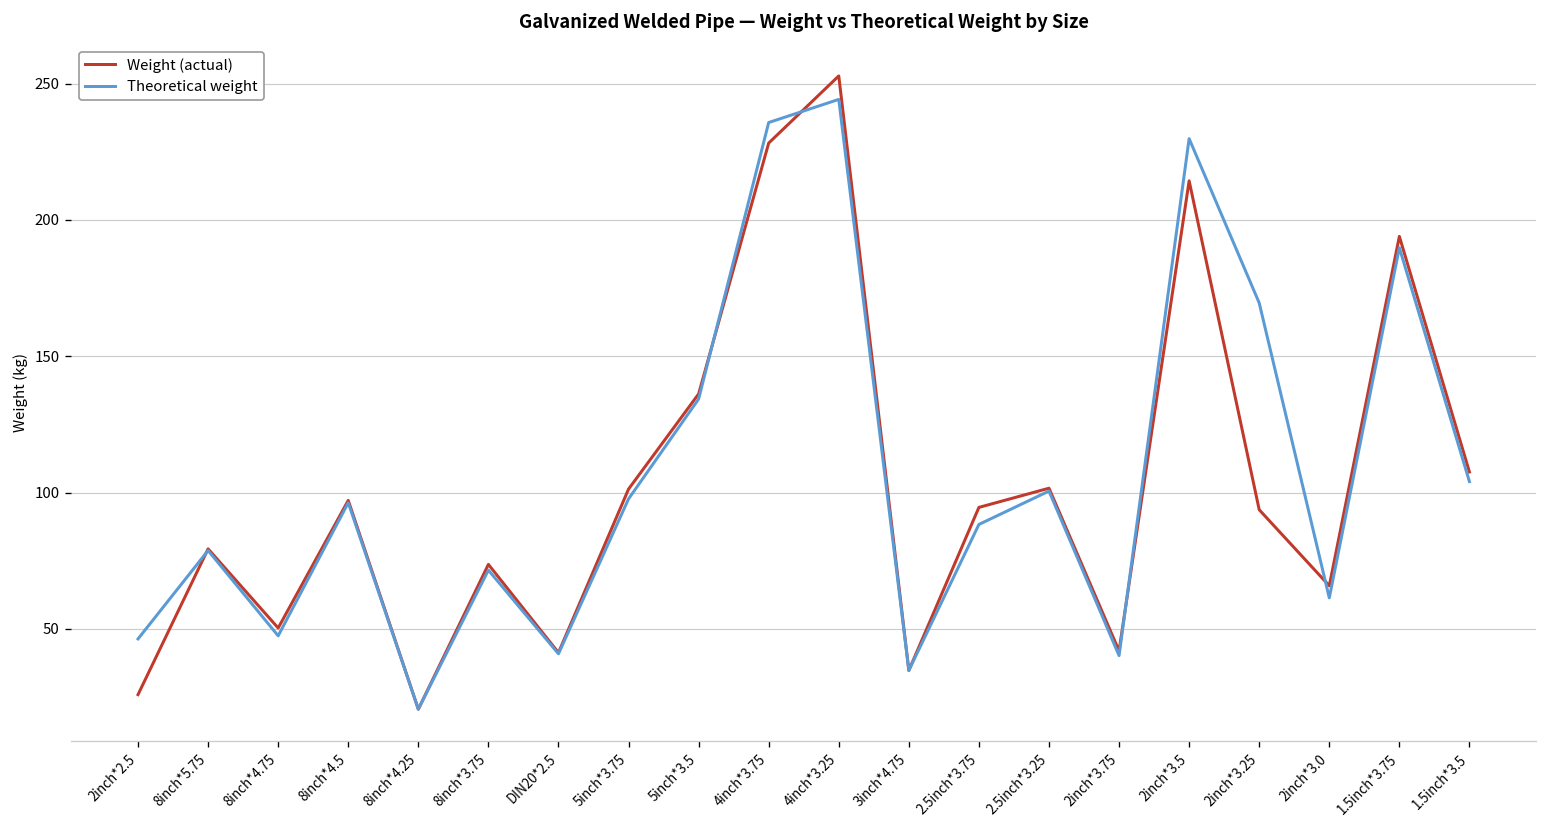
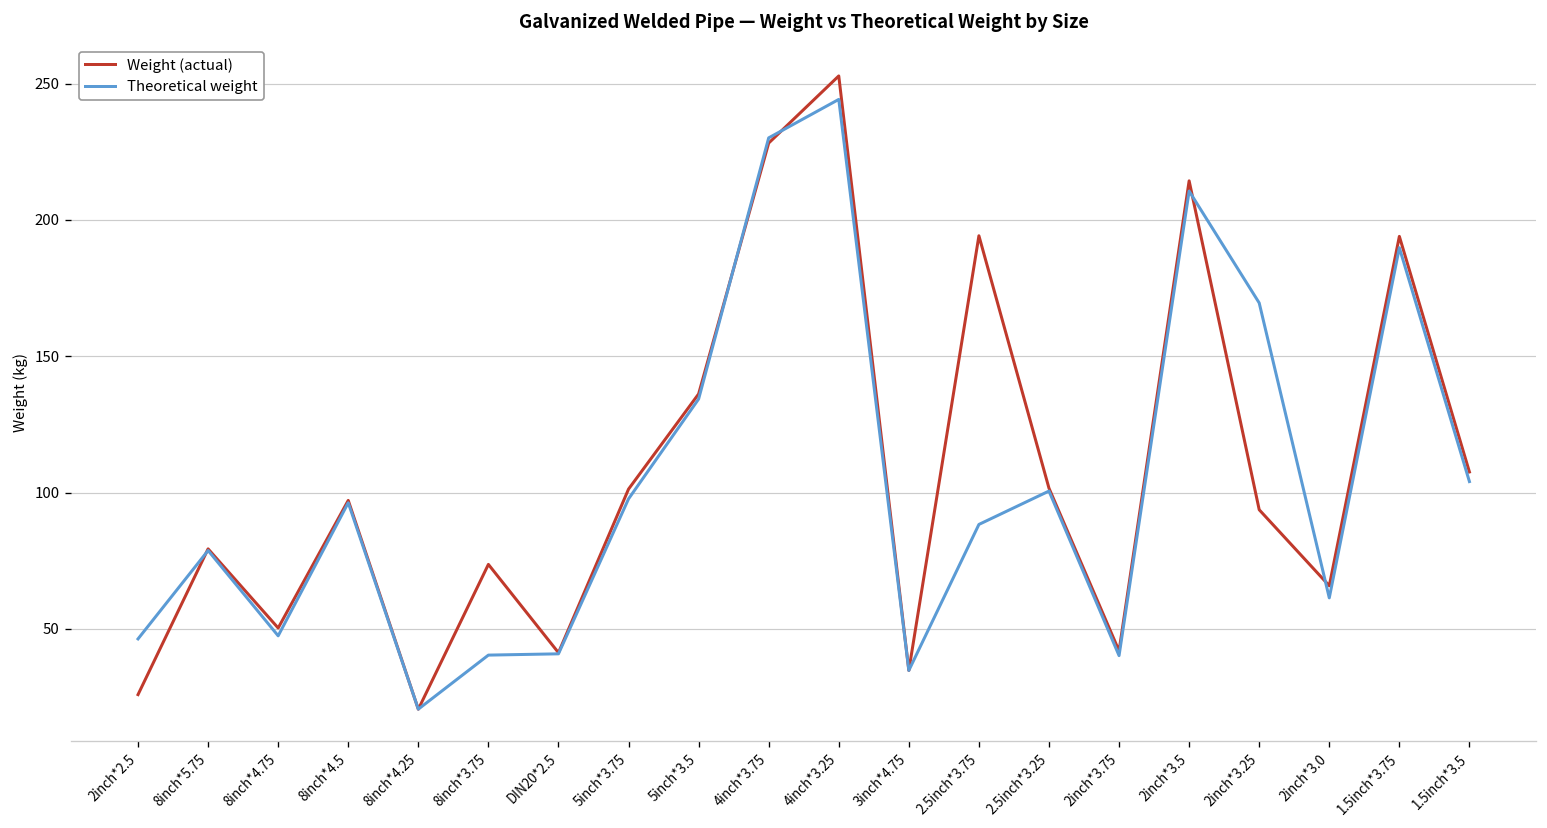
Theoretical weight, 8inch*3.75: 72 -> 40
Theoretical weight, 4inch*3.75: 236 -> 230
Weight (actual), 2.5inch*3.75: 95 -> 194
Theoretical weight, 2inch*3.5: 230 -> 211
